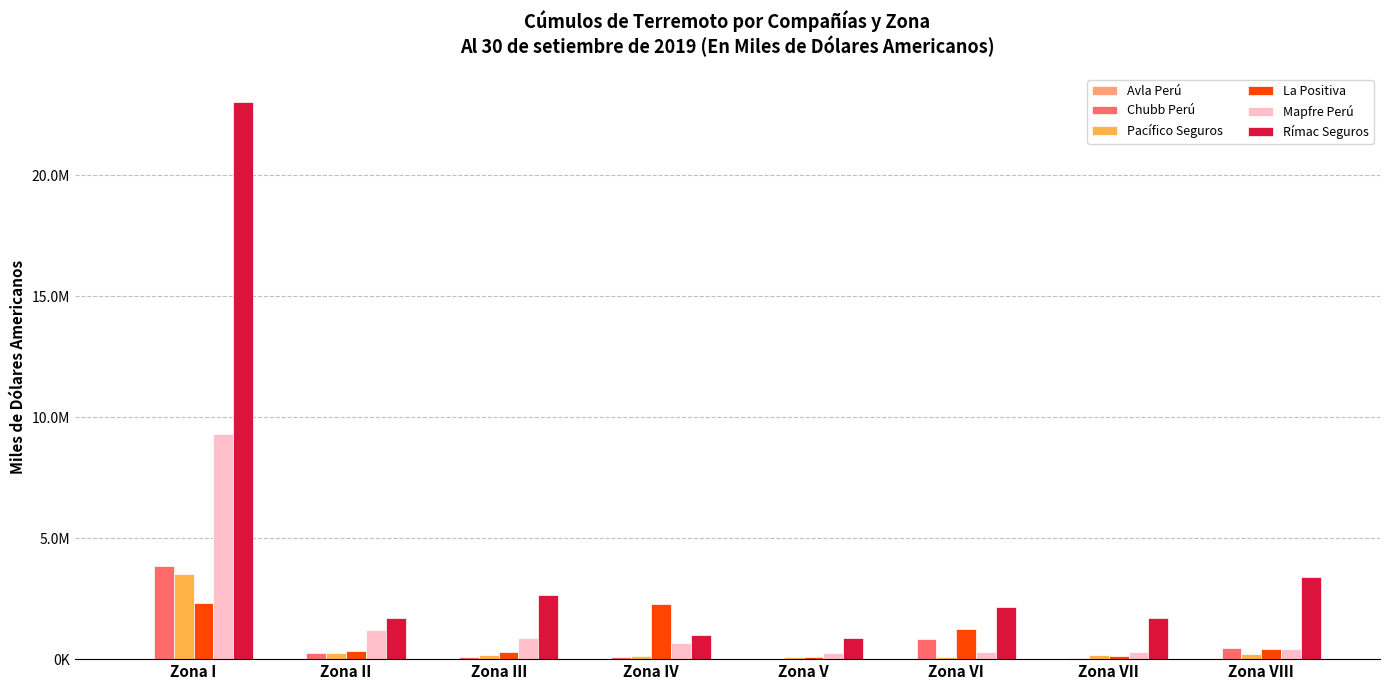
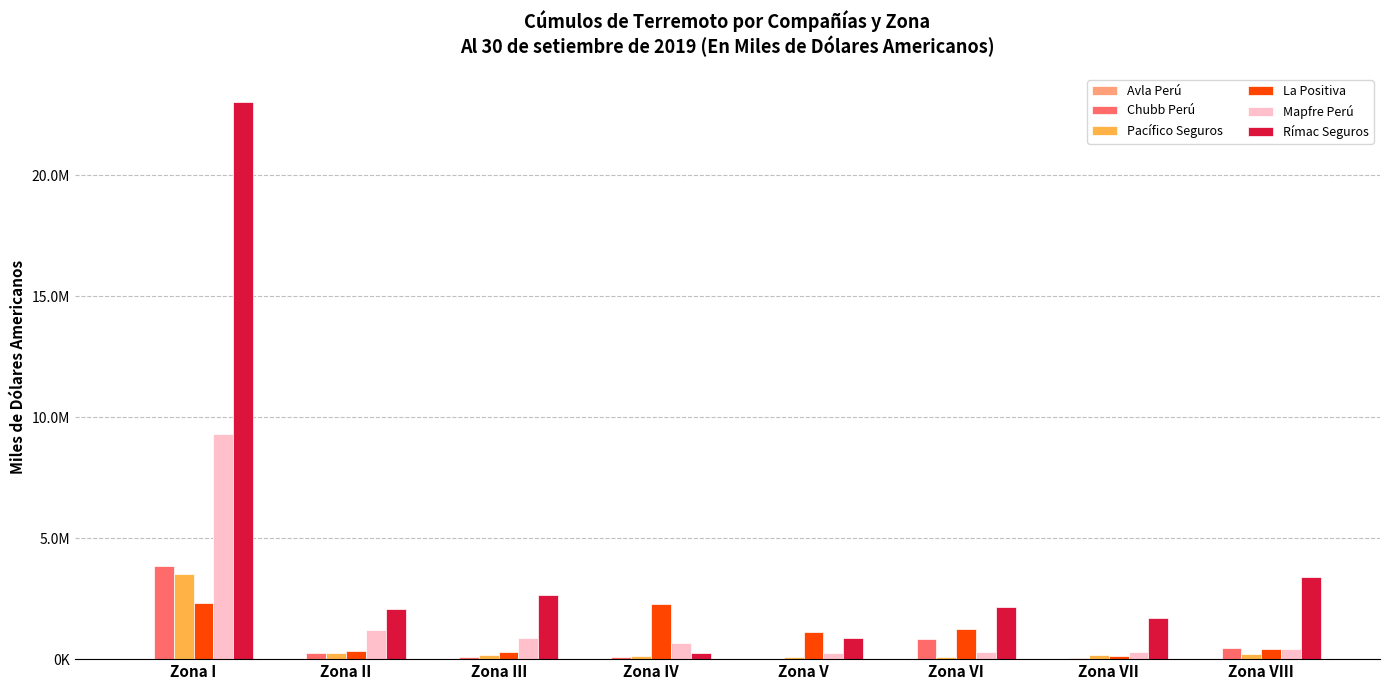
Rímac Seguros, Zona II: 1700000 -> 2100000
Rímac Seguros, Zona IV: 1000000 -> 300000
La Positiva, Zona V: 100000 -> 1100000
